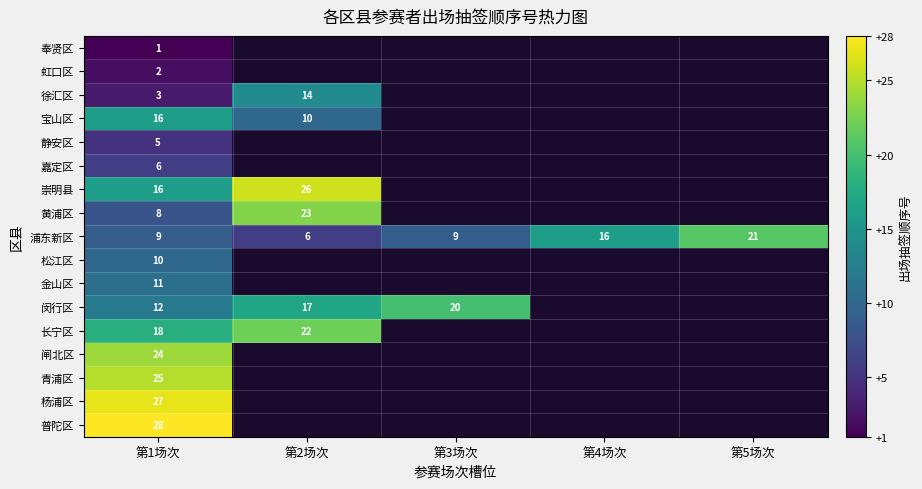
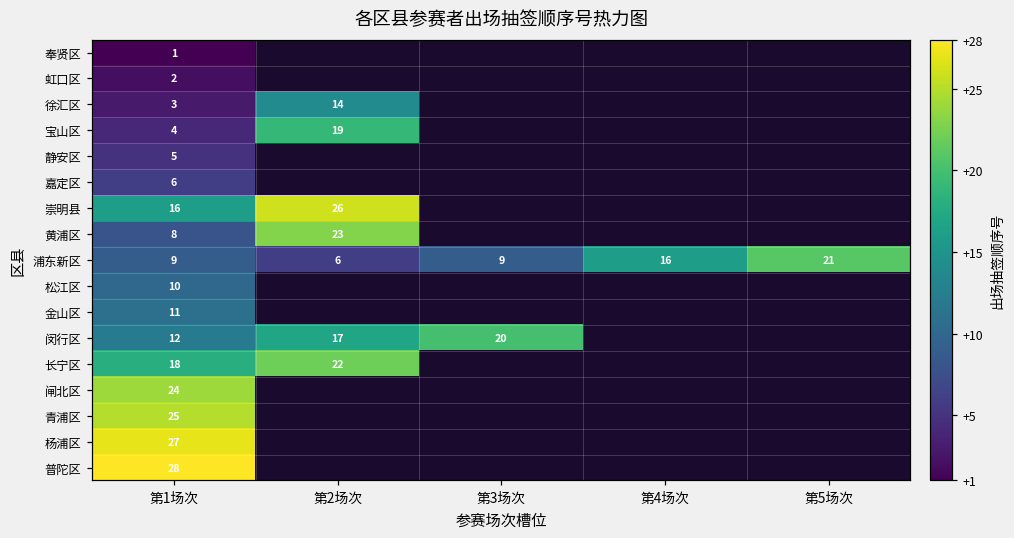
宝山区, 第1场次: 16 -> 4
宝山区, 第2场次: 10 -> 19
